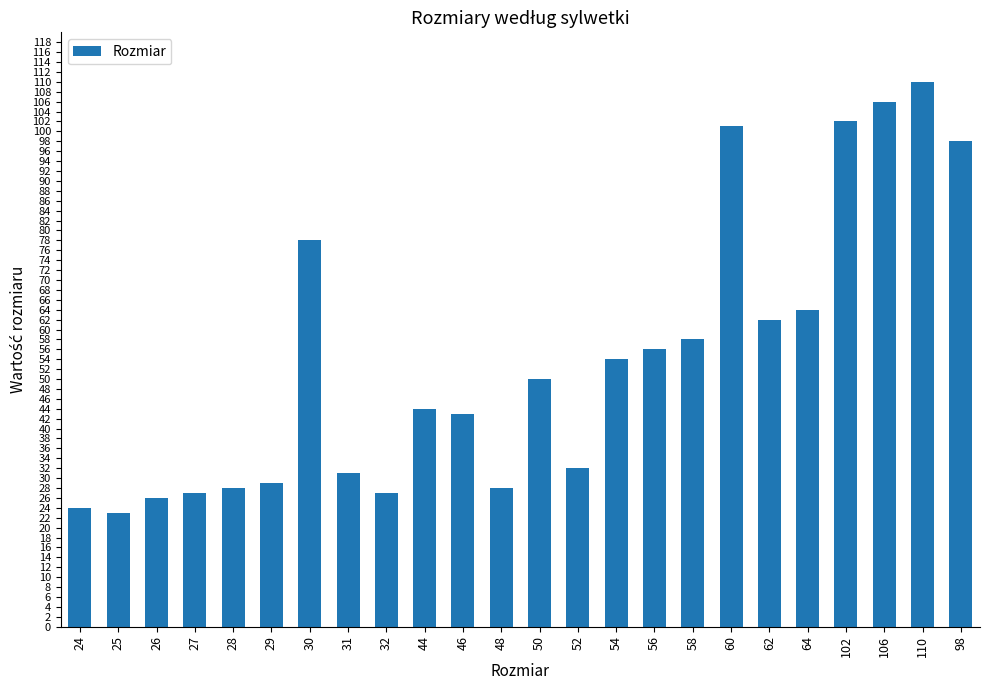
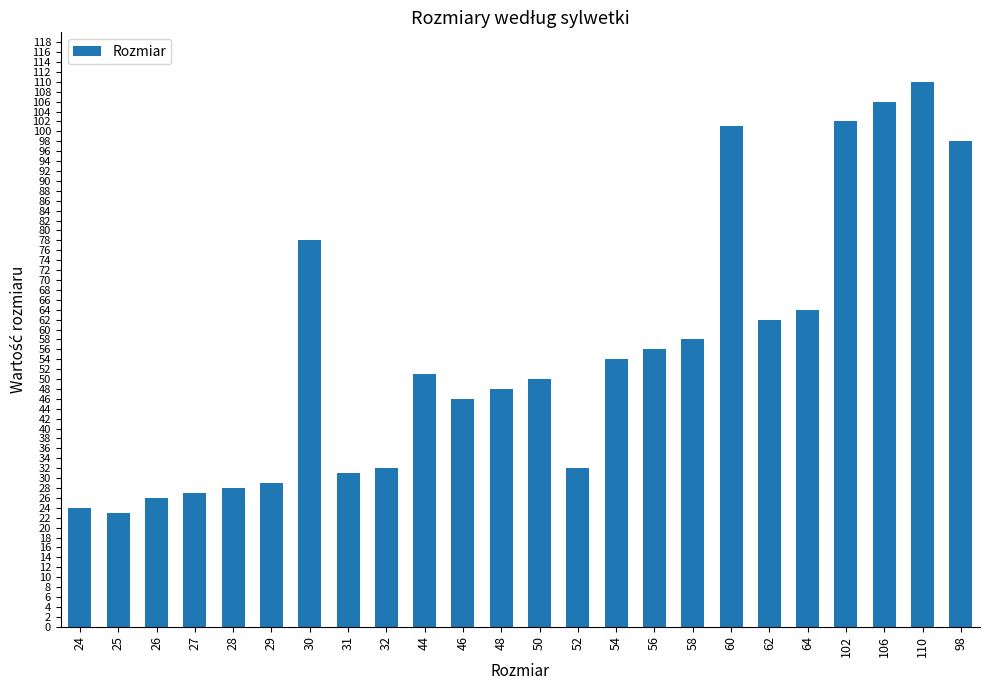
32: 27 -> 32
44: 44 -> 51
46: 43 -> 46
48: 28 -> 48
